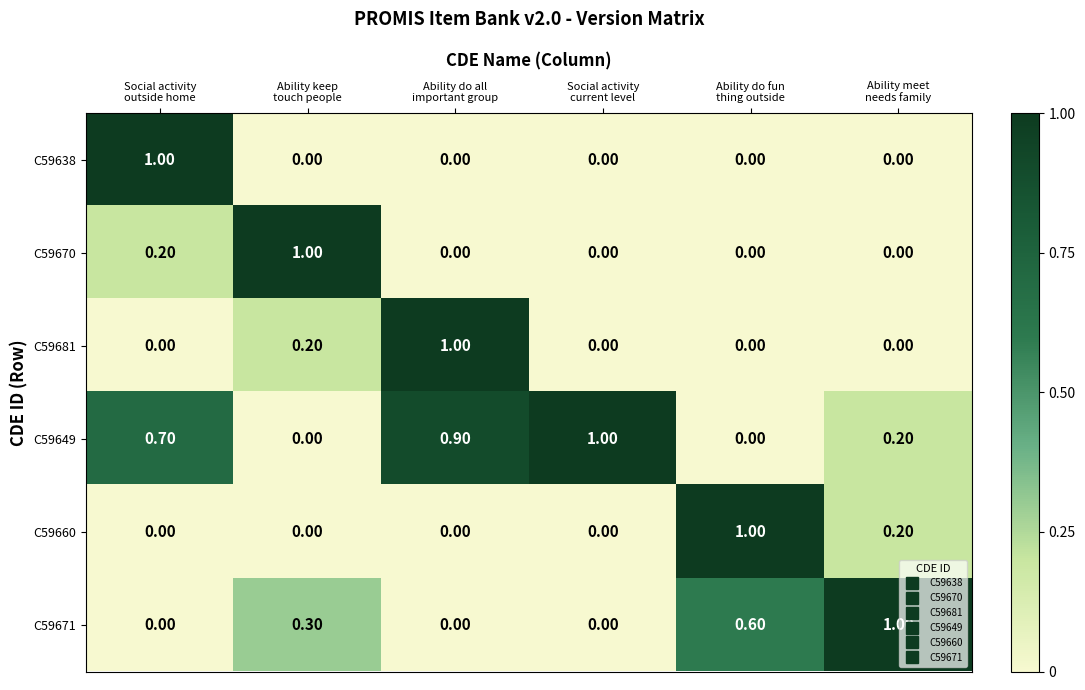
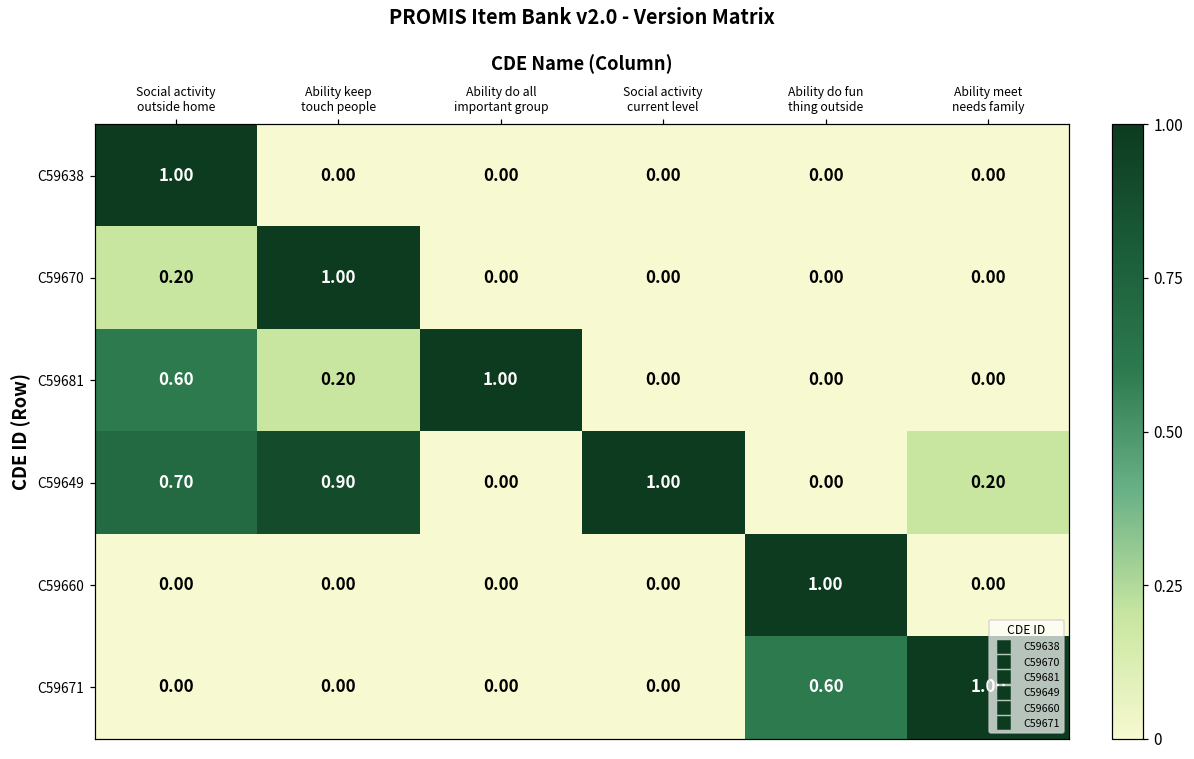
C59681, Social activity outside home: 0.00 -> 0.60
C59649, Ability keep touch people: 0.00 -> 0.90
C59649, Ability do all important group: 0.90 -> 0.00
C59660, Ability meet needs family: 0.20 -> 0.00
C59671, Ability keep touch people: 0.30 -> 0.00
